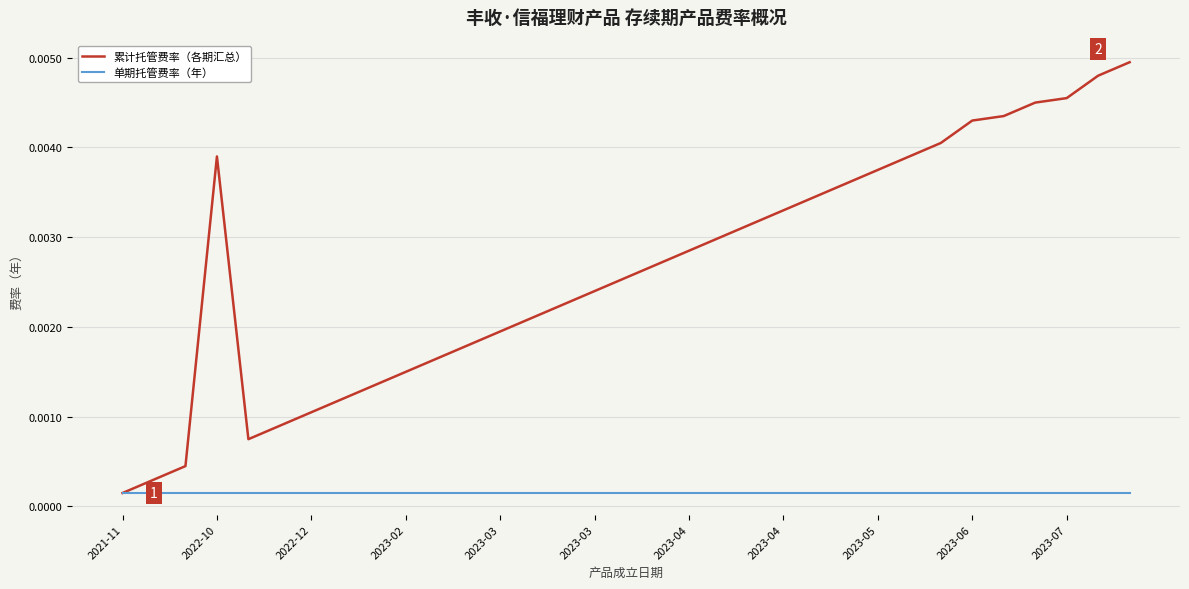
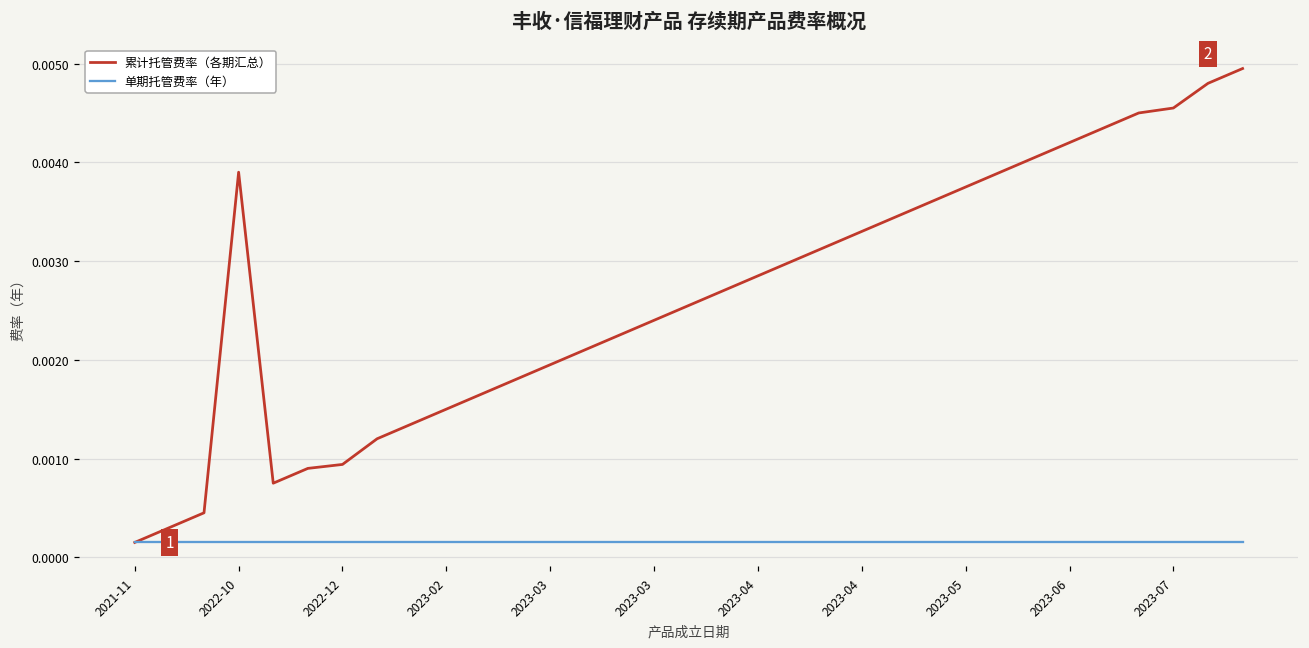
累计托管费率（各期汇总）, 2022-12: 0.0011 -> 0.0009
累计托管费率（各期汇总）, 2023-06: 0.0043 -> 0.0042
